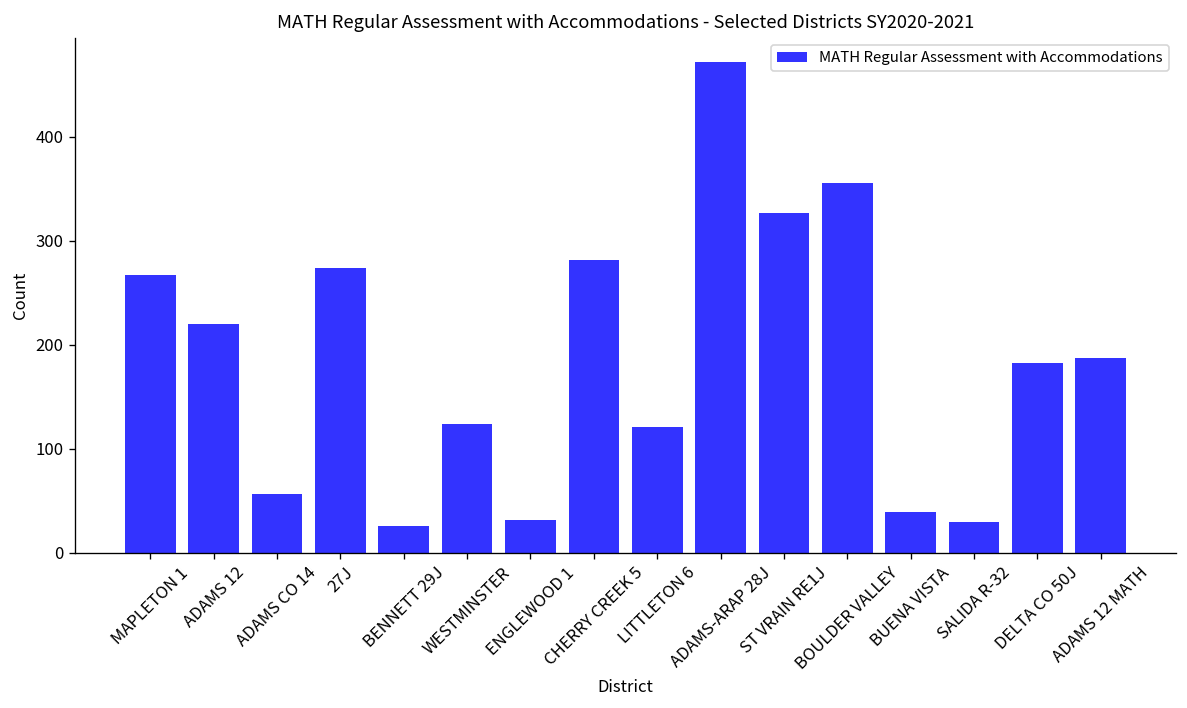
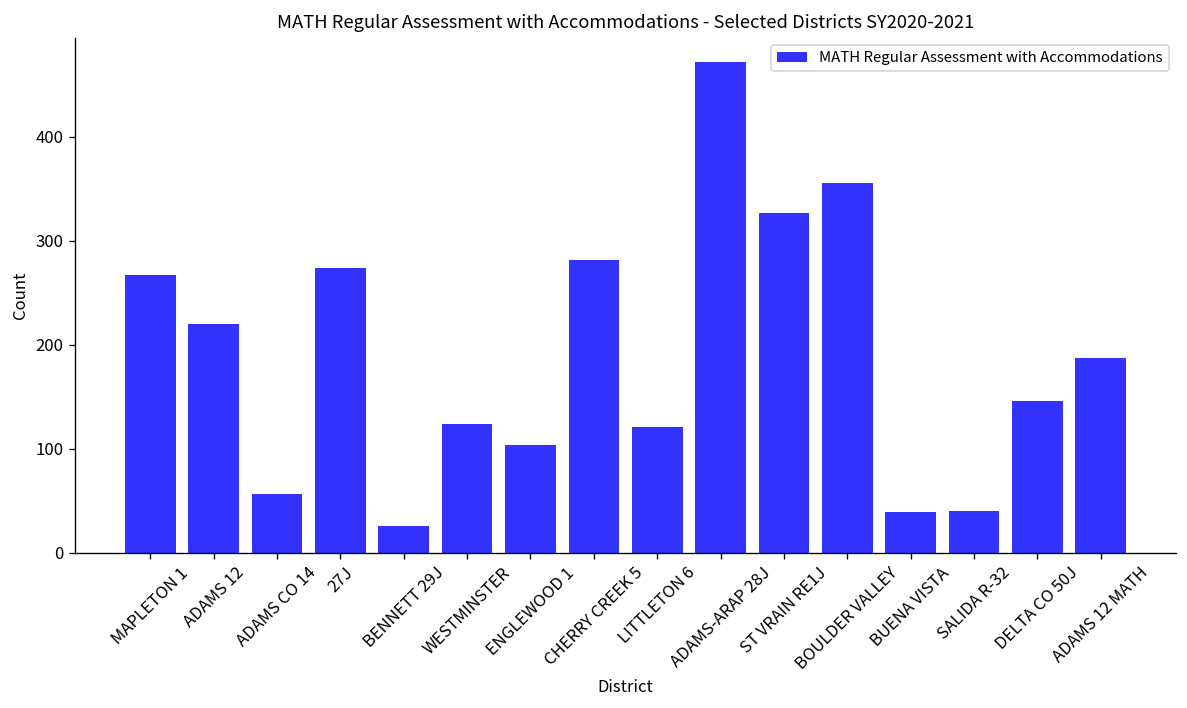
ENGLEWOOD 1: 30 -> 100
SALIDA R-32: 30 -> 40
DELTA CO 50J: 180 -> 150
